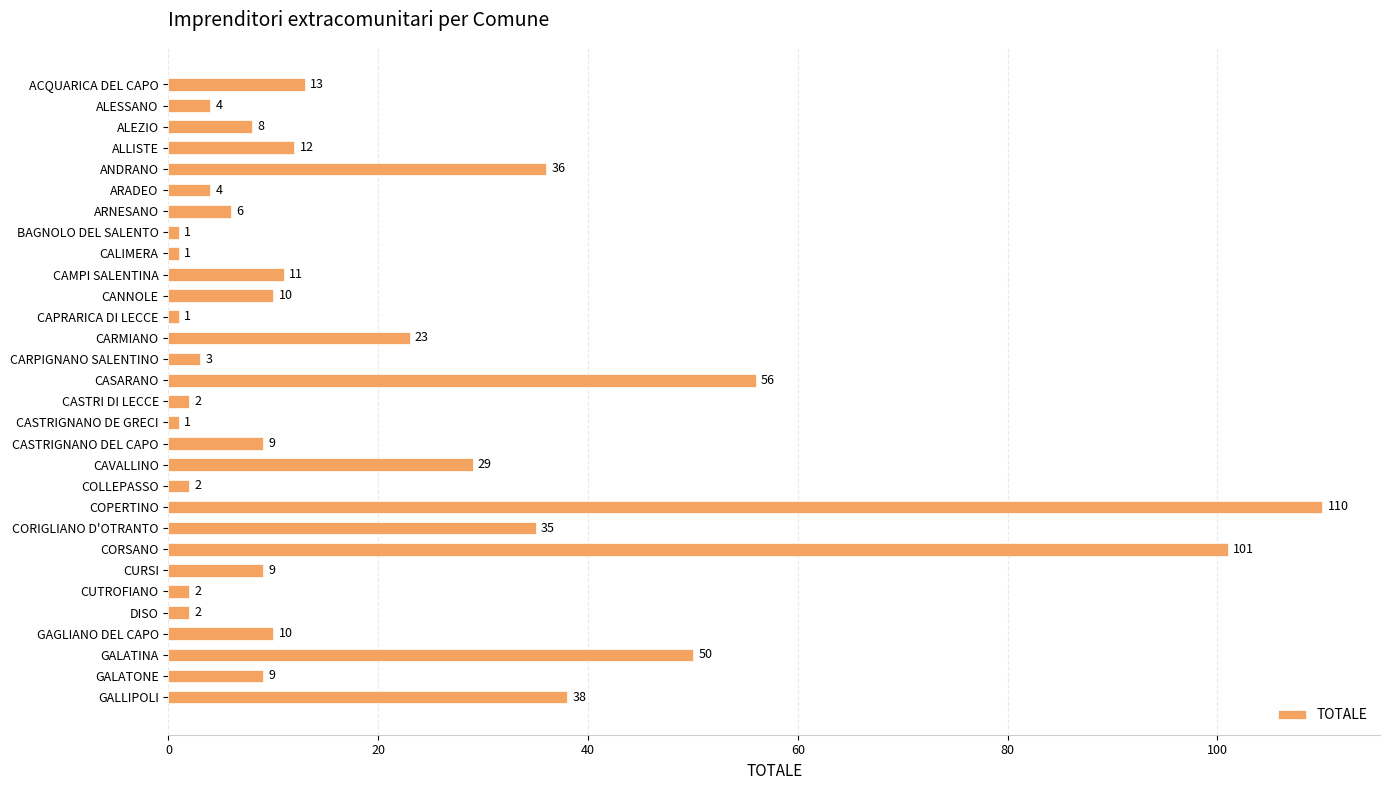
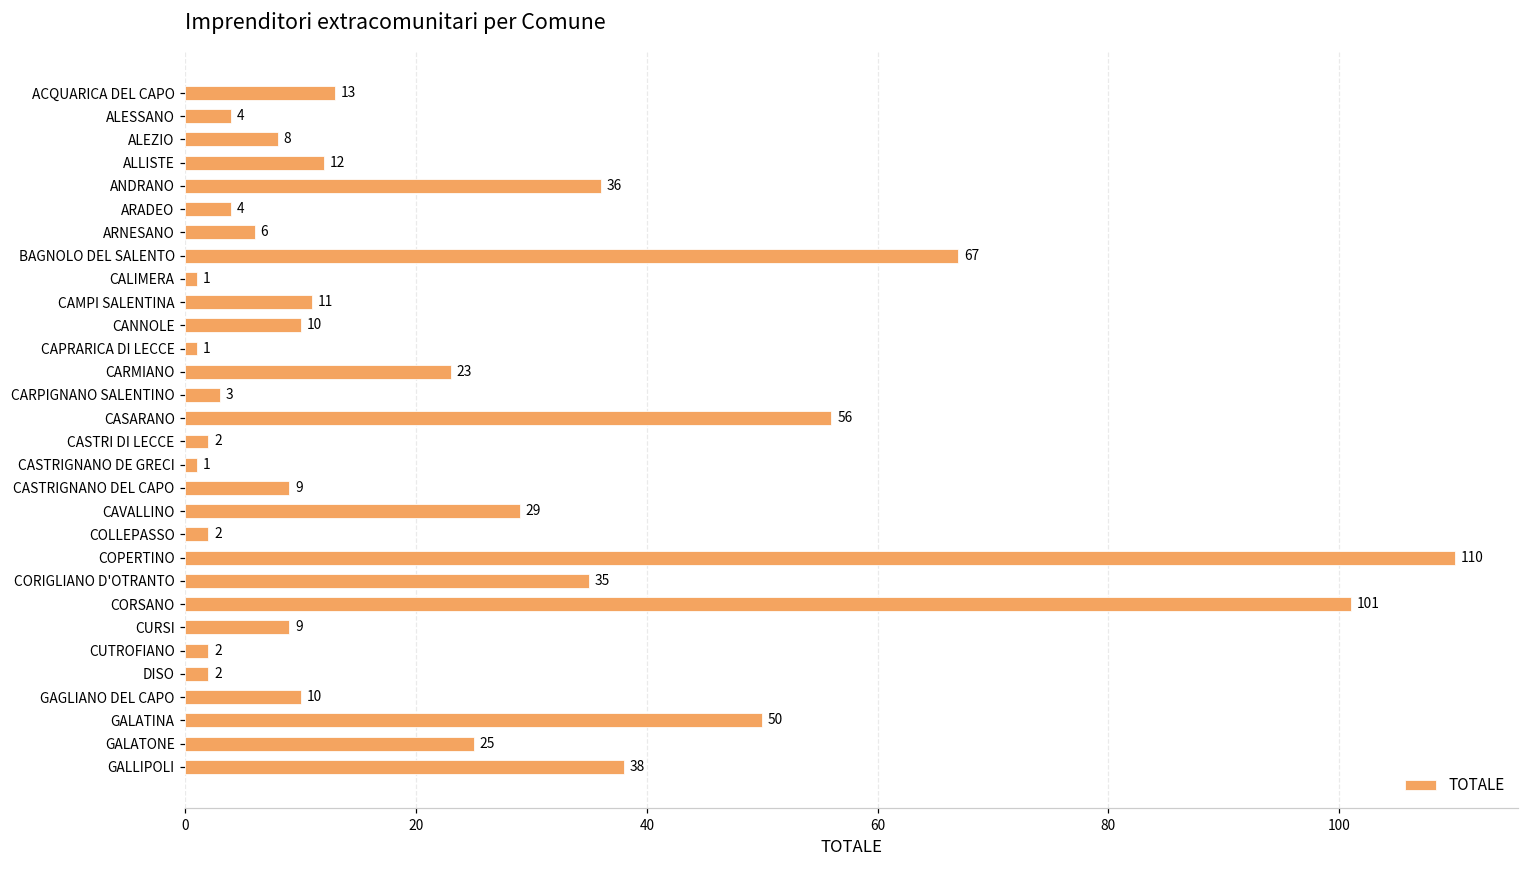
BAGNOLO DEL SALENTO: 1 -> 67
GALATONE: 9 -> 25
